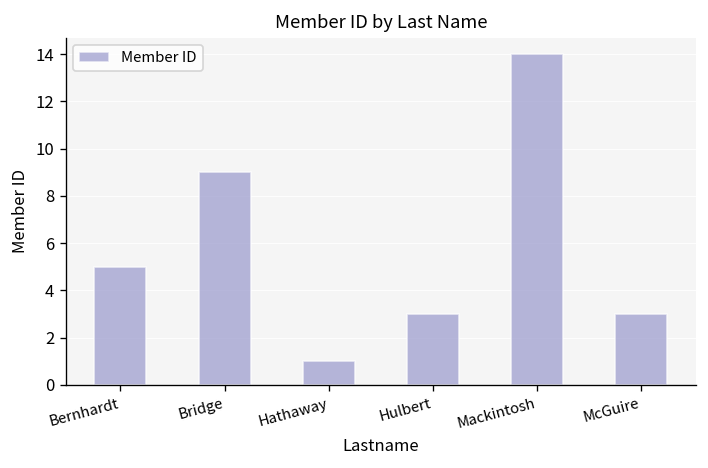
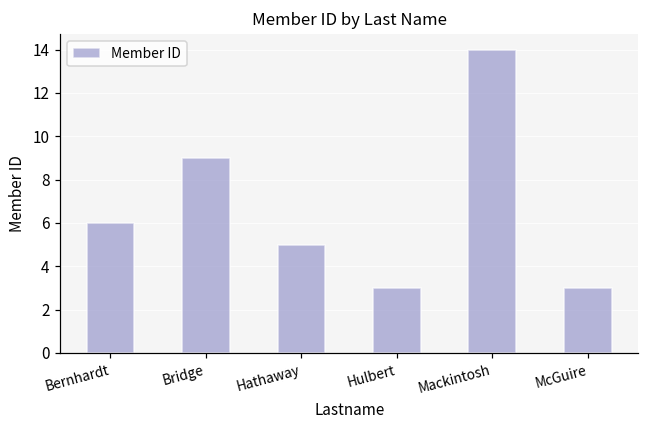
Bernhardt: 5 -> 6
Hathaway: 1 -> 5
